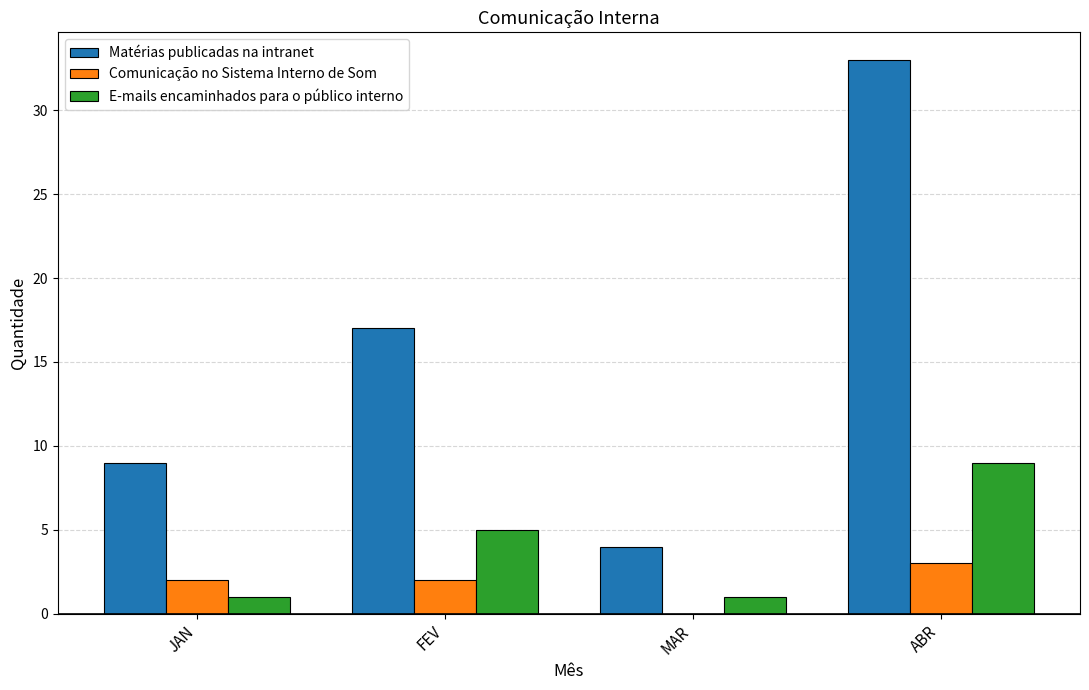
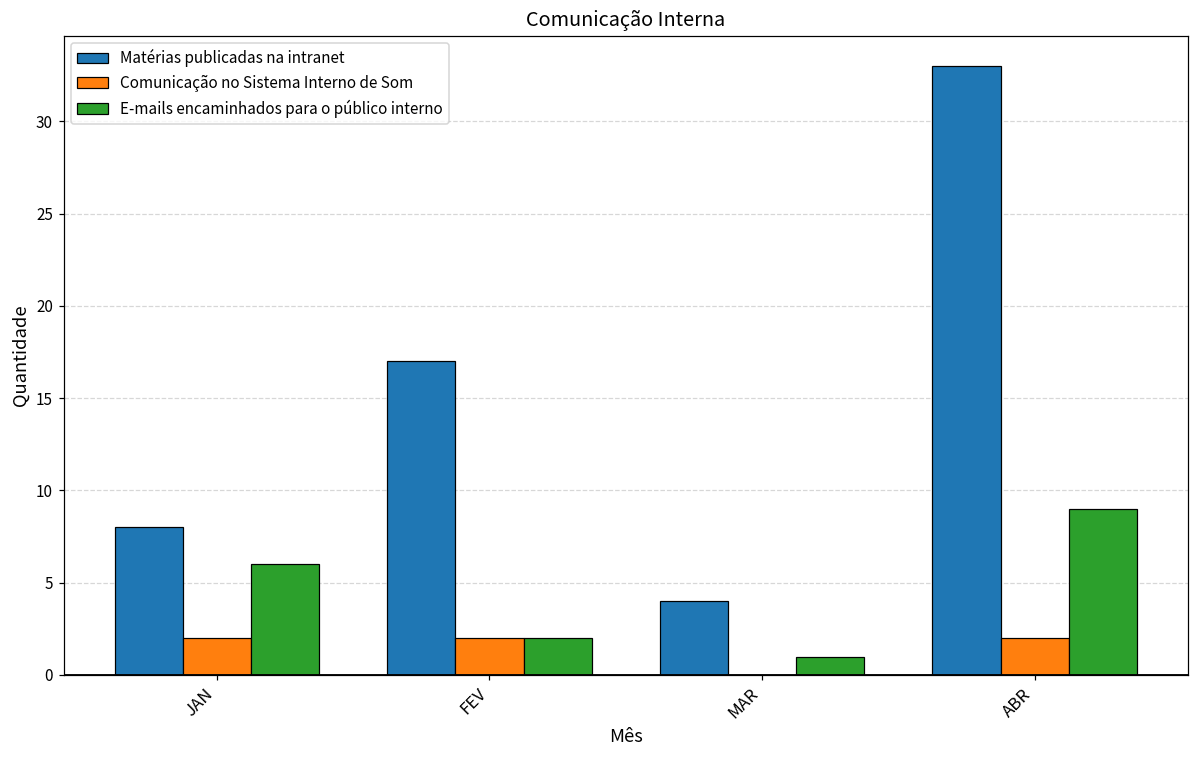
Matérias publicadas na intranet, JAN: 9 -> 8
E-mails encaminhados para o público interno, JAN: 1 -> 6
E-mails encaminhados para o público interno, FEV: 5 -> 2
Comunicação no Sistema Interno de Som, ABR: 3 -> 2
